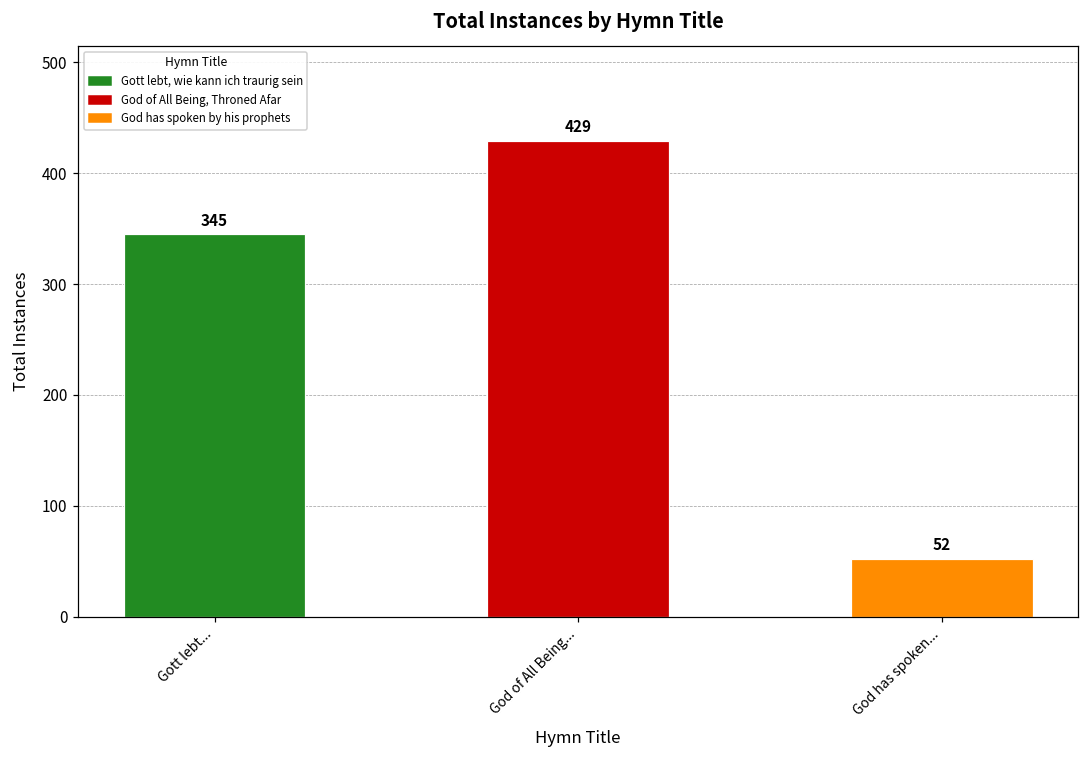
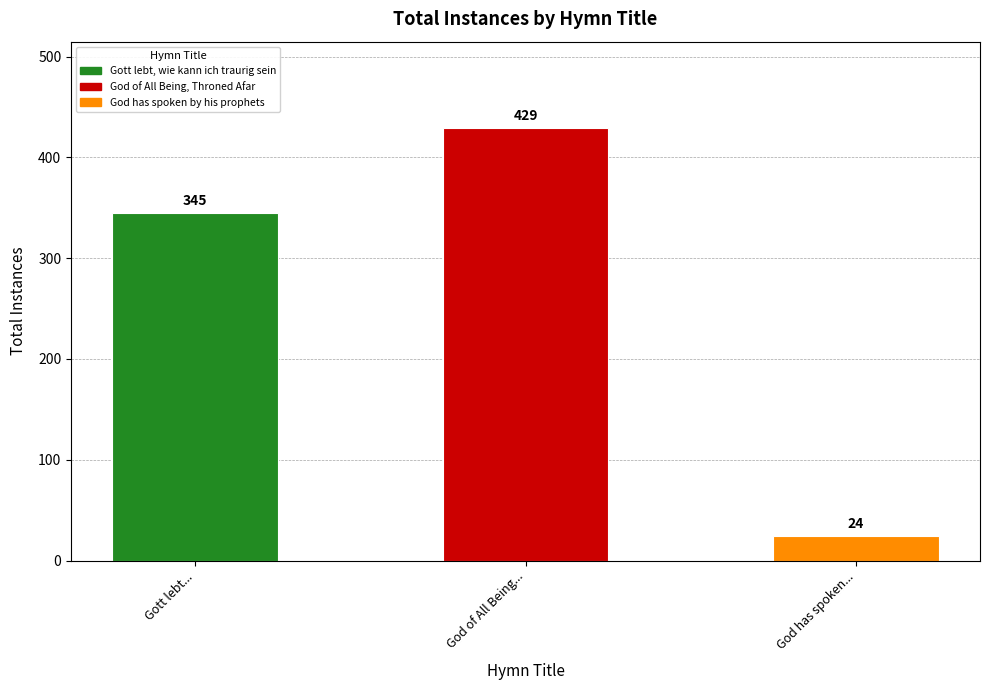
God has spoken...: 52 -> 24
